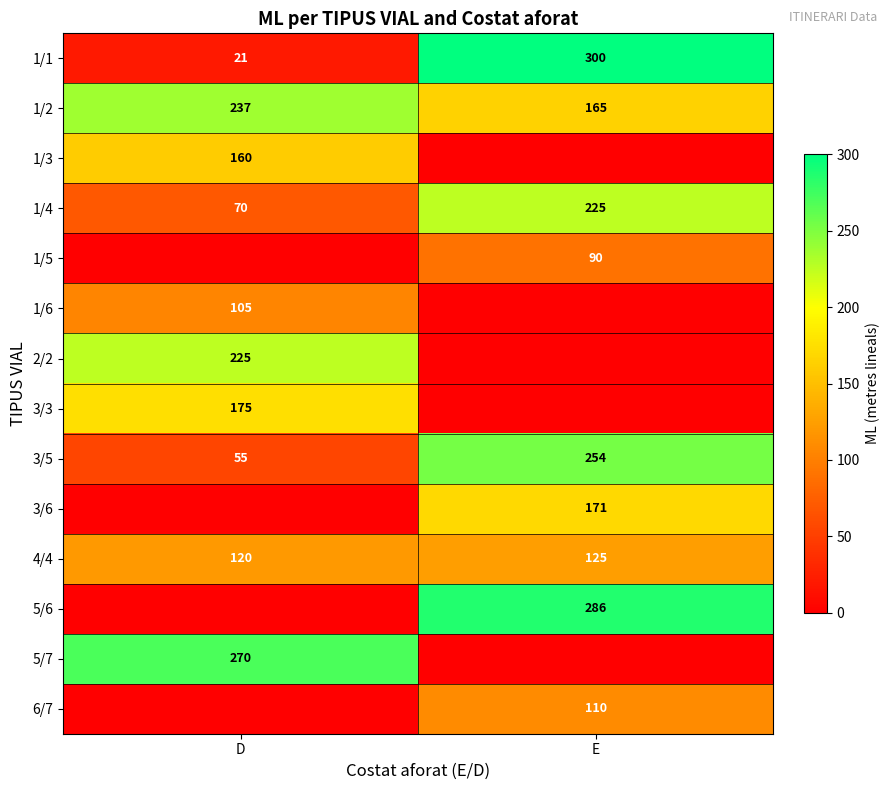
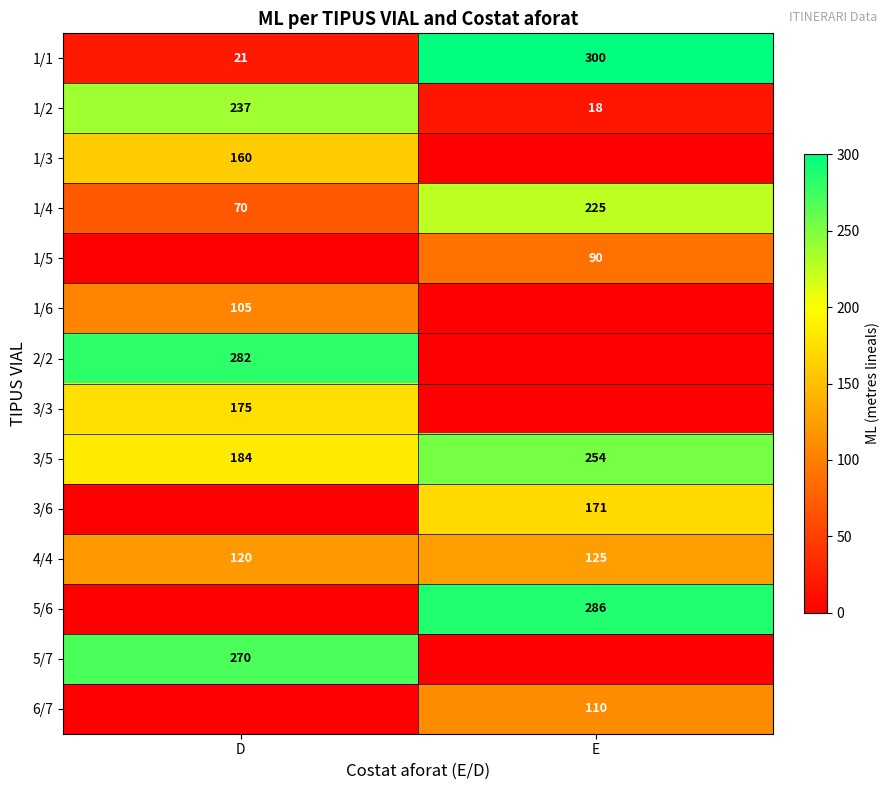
1/2, E: 165 -> 18
2/2, D: 225 -> 282
3/5, D: 55 -> 184
